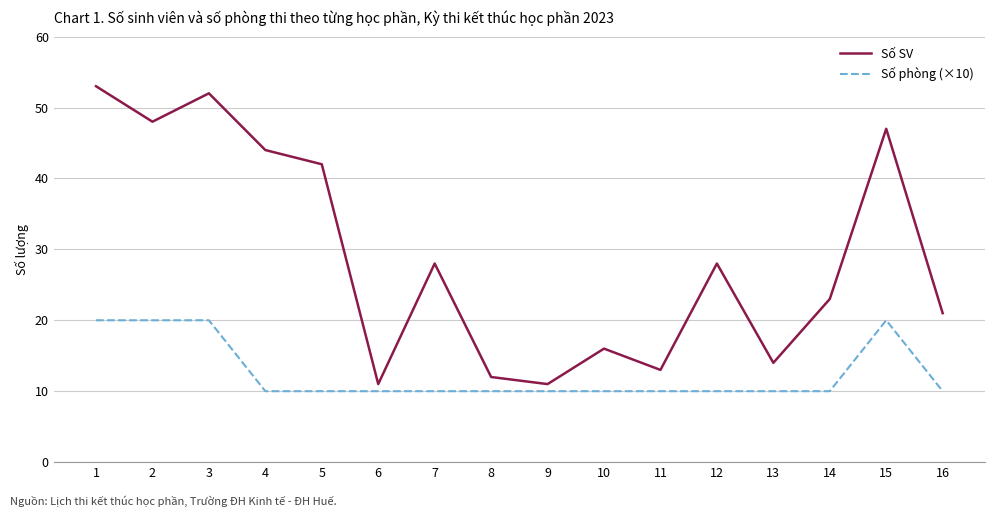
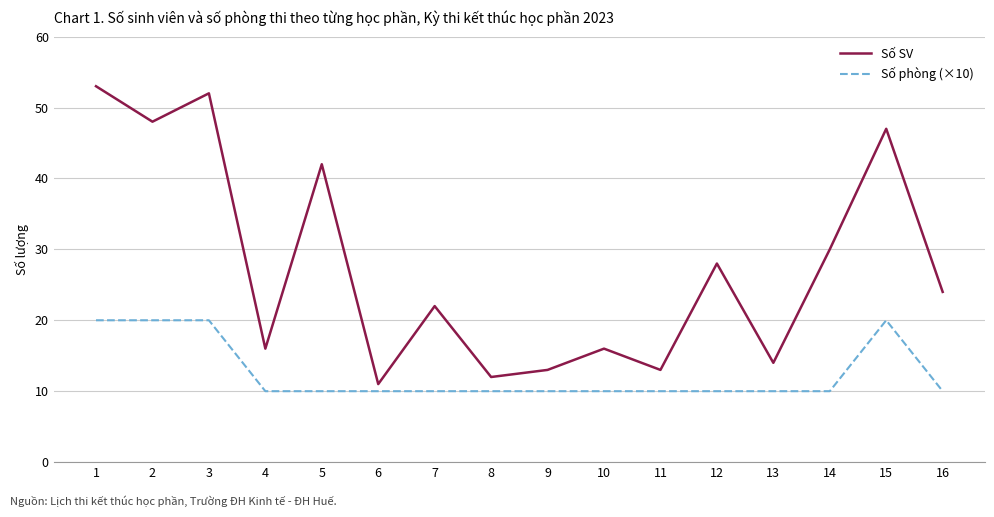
Số SV, 4: 44 -> 16
Số SV, 7: 28 -> 22
Số SV, 9: 11 -> 13
Số SV, 14: 23 -> 30
Số SV, 16: 21 -> 24
